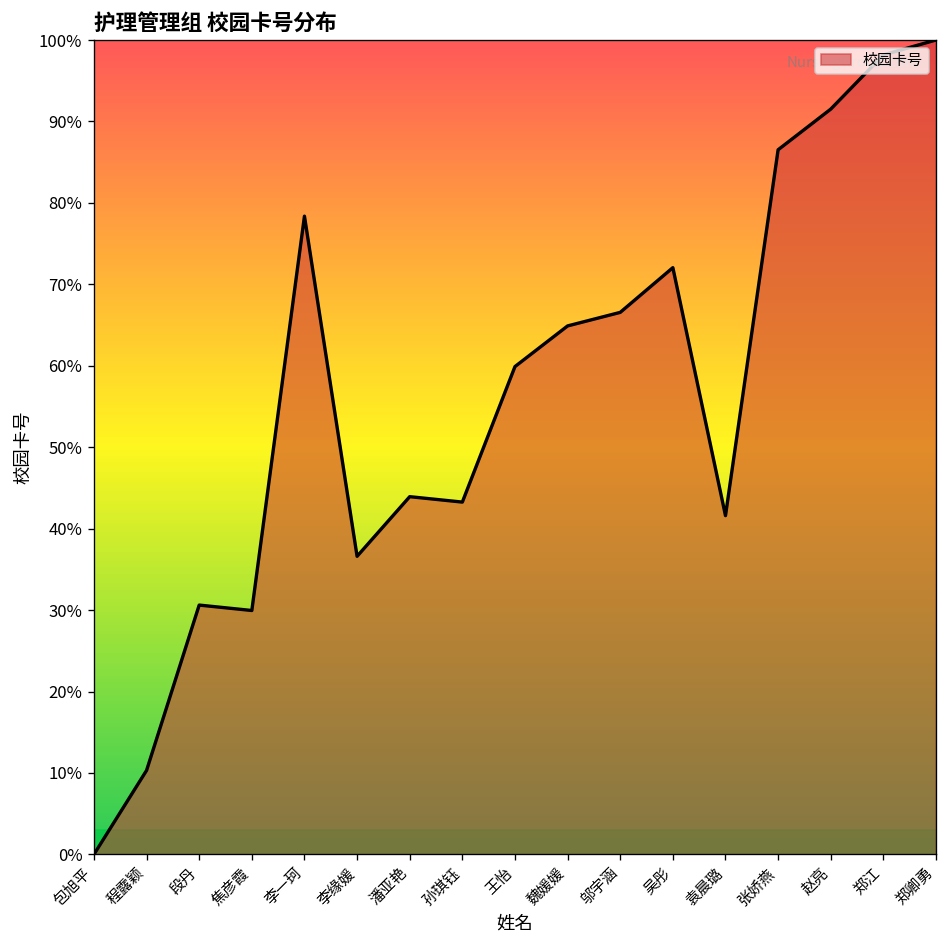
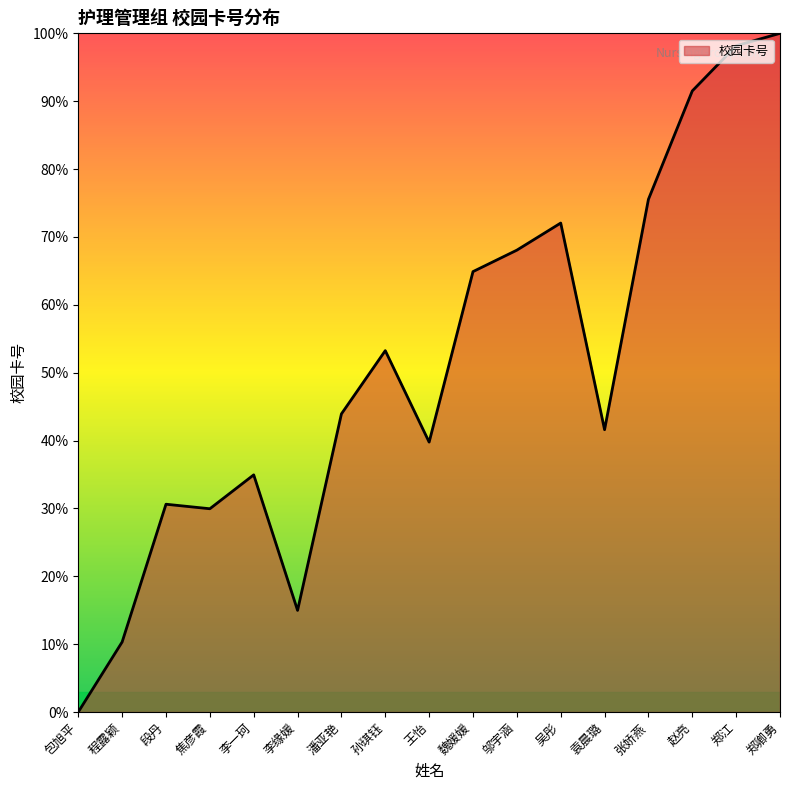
校园卡号, 李一珂: 78% -> 35%
校园卡号, 李缘媛: 37% -> 15%
校园卡号, 孙琪钰: 43% -> 53%
校园卡号, 王怡: 60% -> 40%
校园卡号, 邬宇涵: 67% -> 68%
校园卡号, 张娇燕: 87% -> 76%
